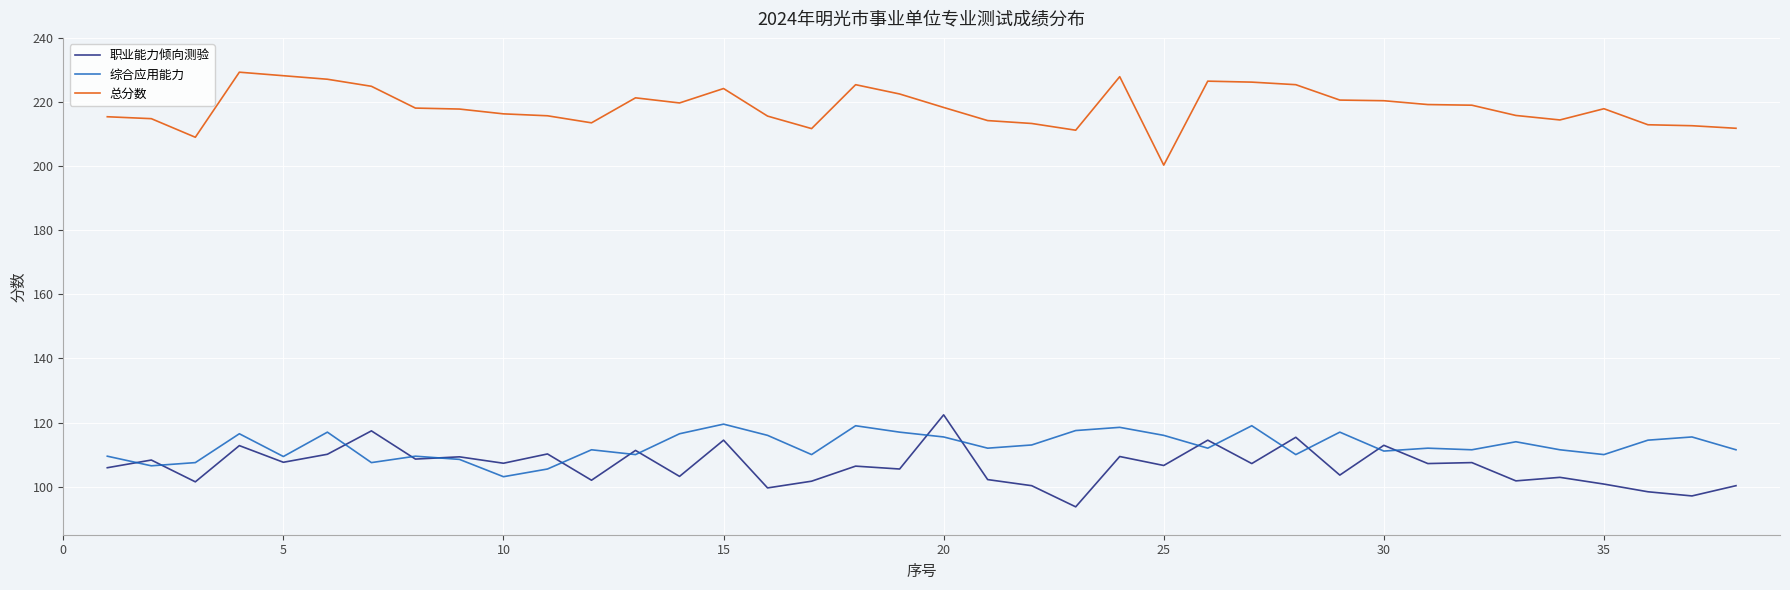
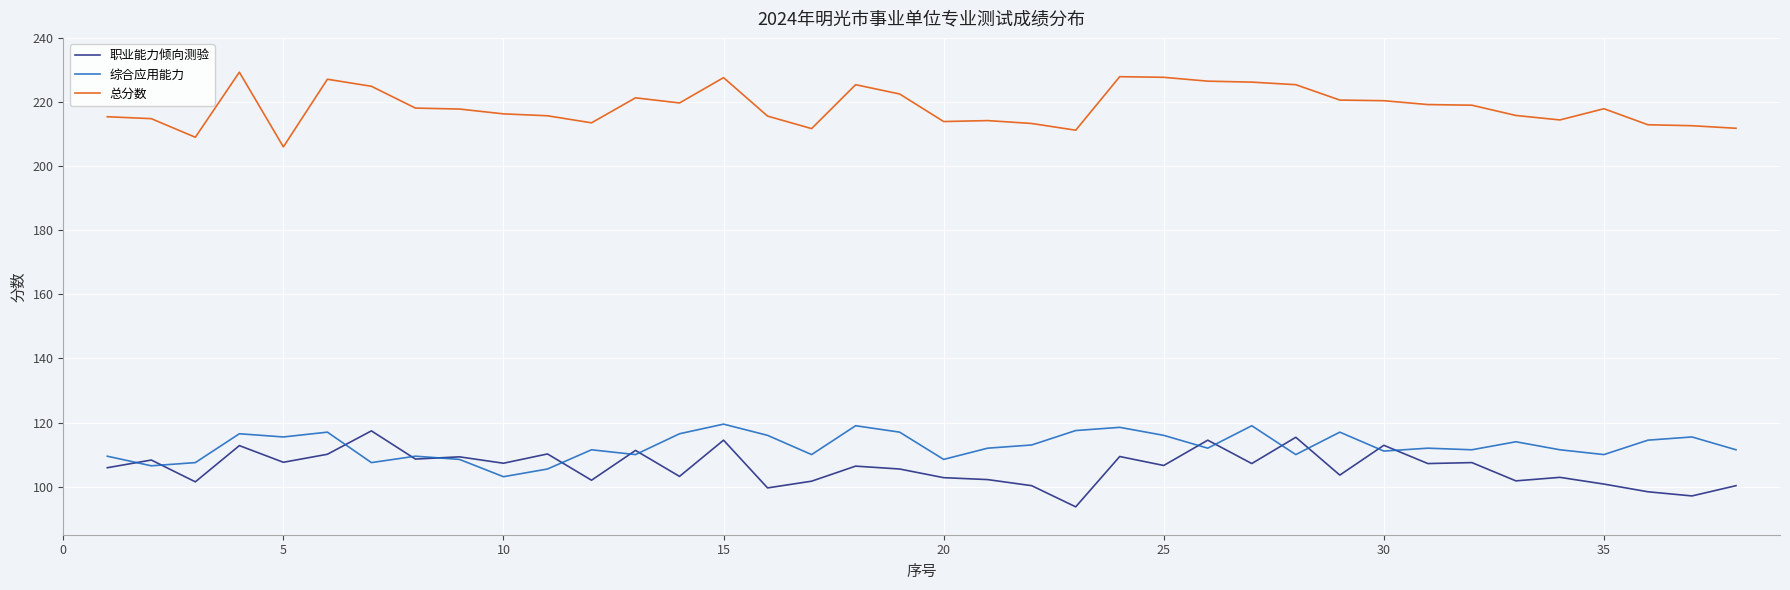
综合应用能力, 5: 109 -> 116
总分数, 5: 228 -> 206
总分数, 15: 224 -> 228
职业能力倾向测验, 20: 122 -> 103
综合应用能力, 20: 116 -> 109
总分数, 20: 218 -> 214
总分数, 25: 200 -> 228
